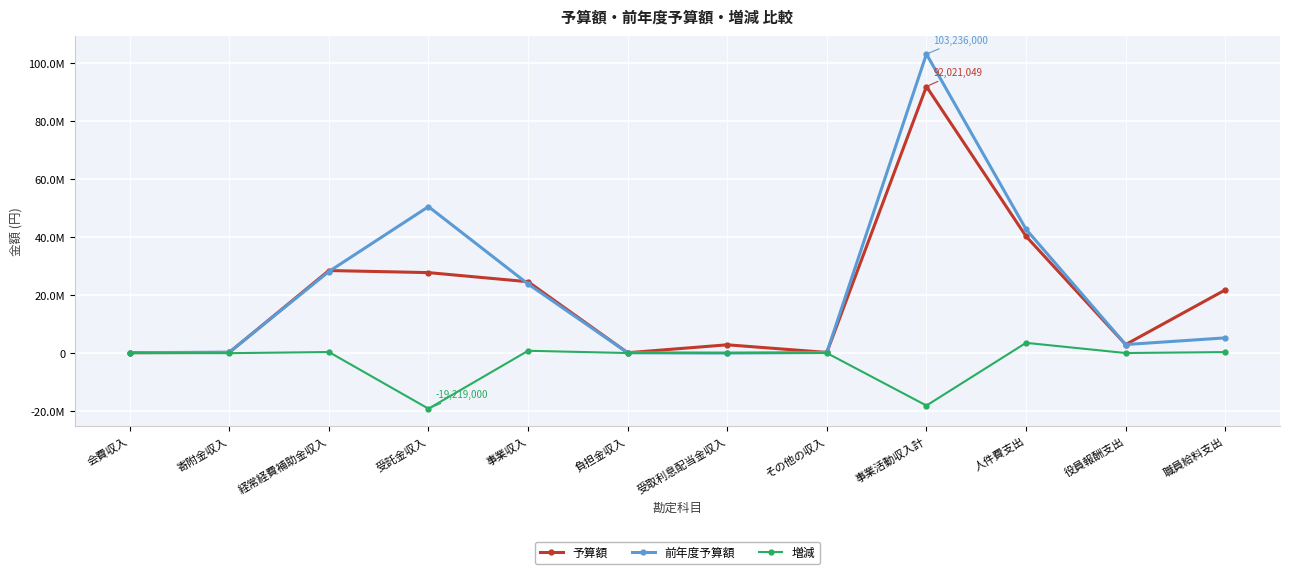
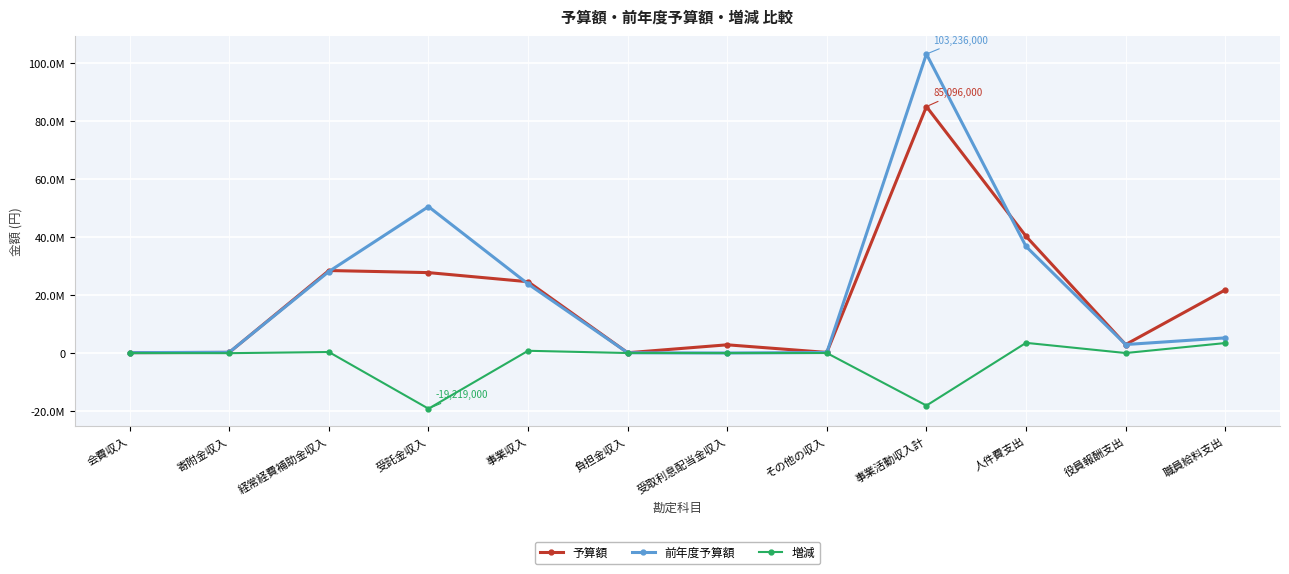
予算額, 事業活動収入計: 92,021,049 -> 85,096,000
前年度予算額, 人件費支出: 43000000 -> 37000000
増減, 職員給料支出: 0 -> 3000000
